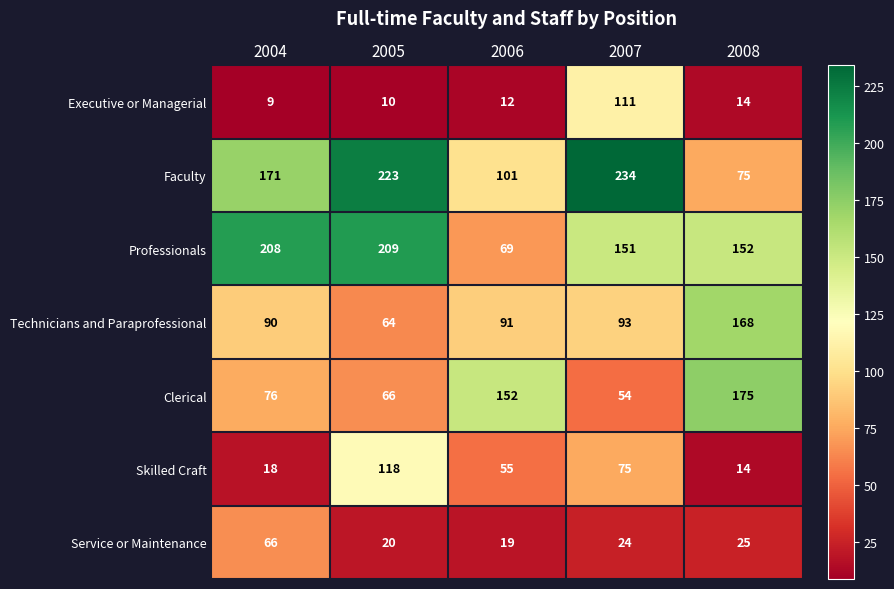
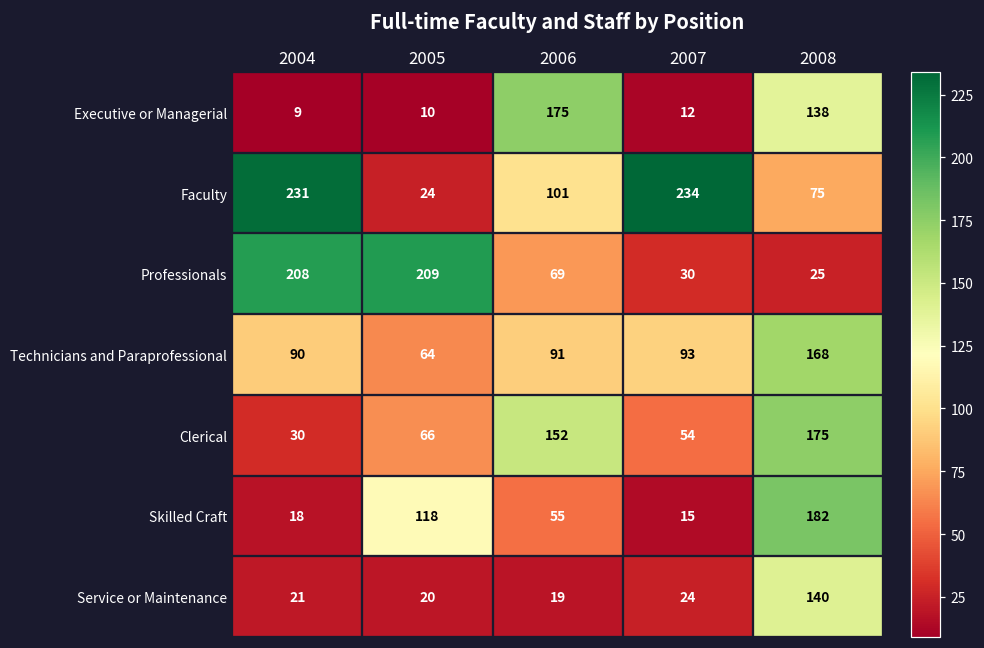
Executive or Managerial, 2006: 12 -> 175
Executive or Managerial, 2007: 111 -> 12
Executive or Managerial, 2008: 14 -> 138
Faculty, 2004: 171 -> 231
Faculty, 2005: 223 -> 24
Professionals, 2007: 151 -> 30
Professionals, 2008: 152 -> 25
Clerical, 2004: 76 -> 30
Skilled Craft, 2007: 75 -> 15
Skilled Craft, 2008: 14 -> 182
Service or Maintenance, 2004: 66 -> 21
Service or Maintenance, 2008: 25 -> 140
